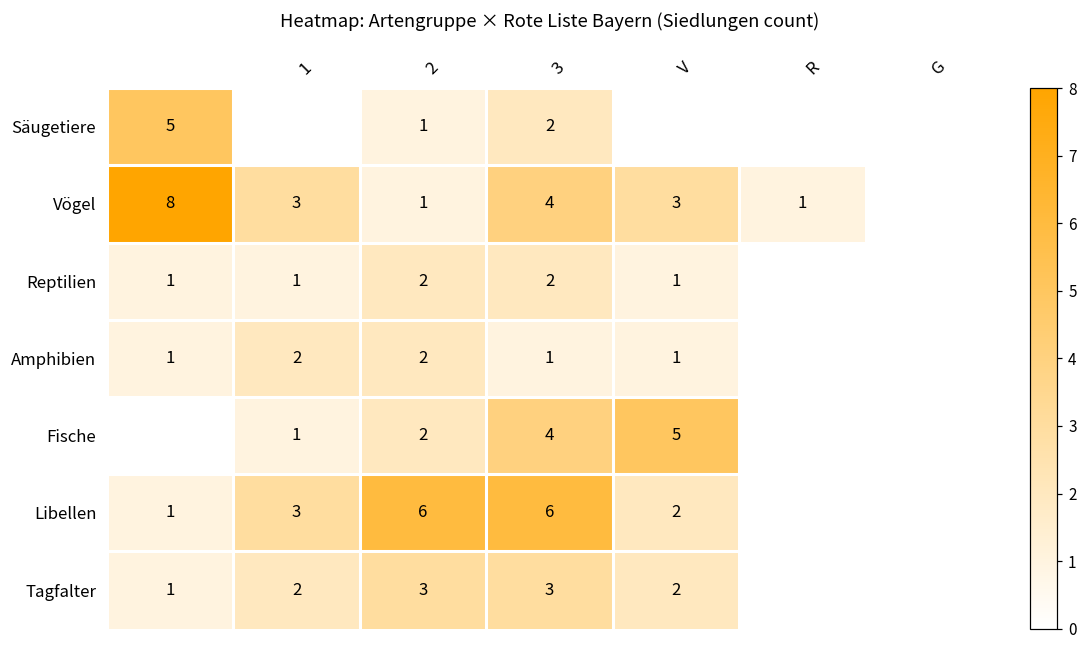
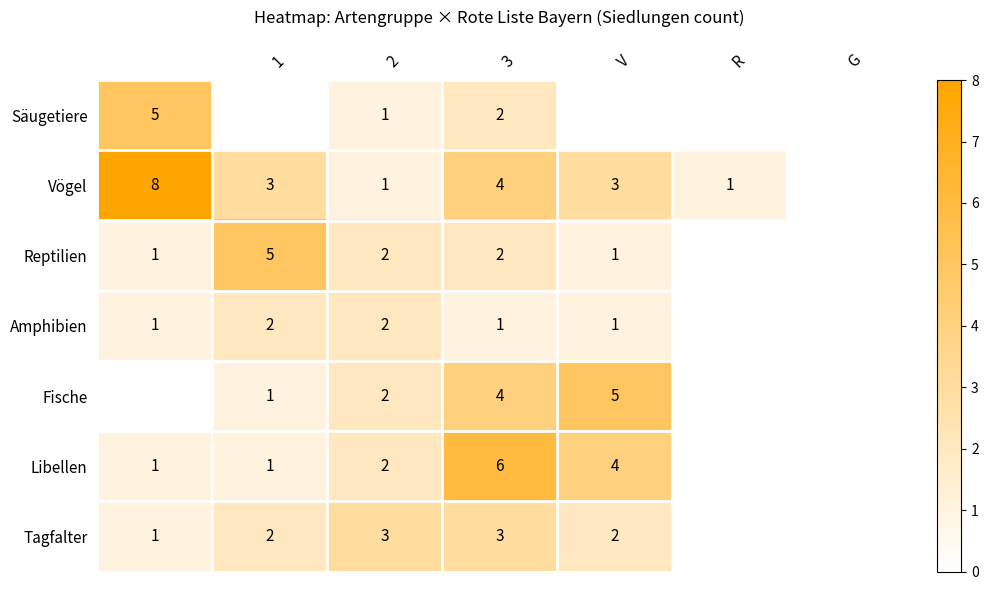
Reptilien, 1: 1 -> 5
Libellen, 1: 3 -> 1
Libellen, 2: 6 -> 2
Libellen, V: 2 -> 4
